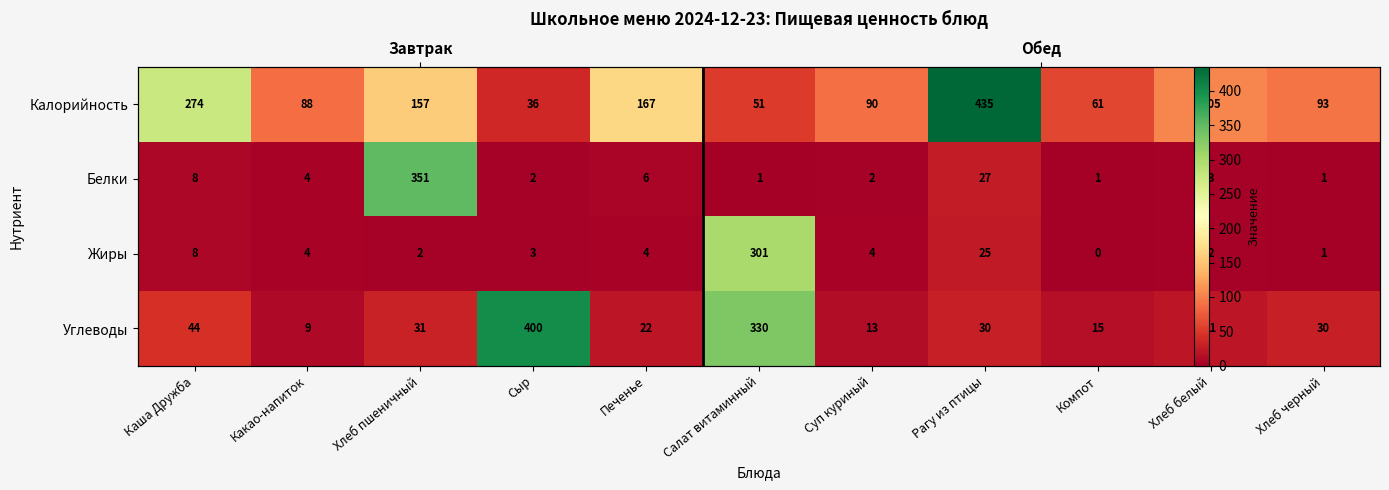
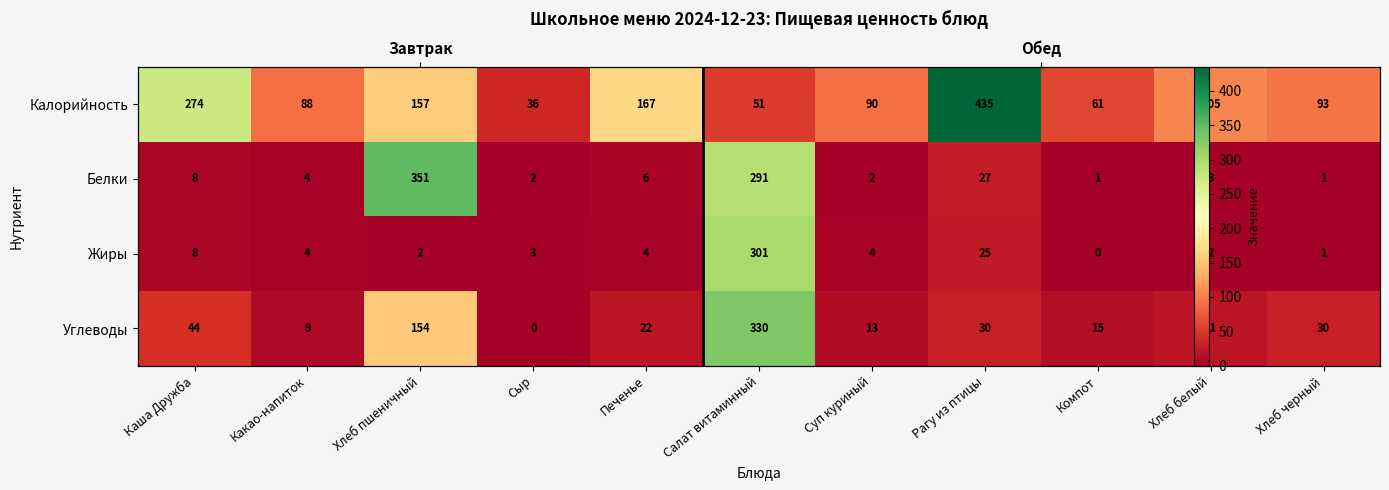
Белки, Салат витаминный: 1 -> 291
Углеводы, Хлеб пшеничный: 31 -> 154
Углеводы, Сыр: 400 -> 0
